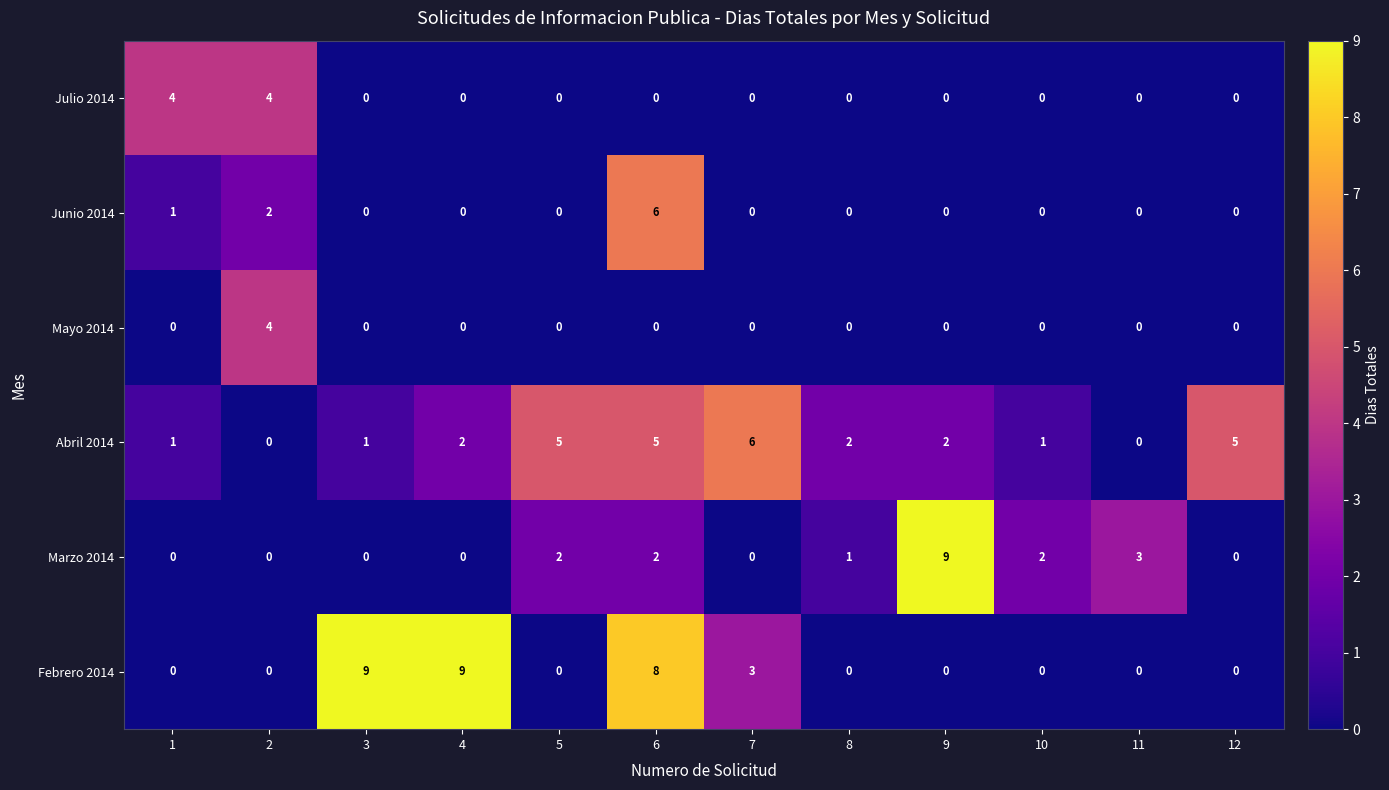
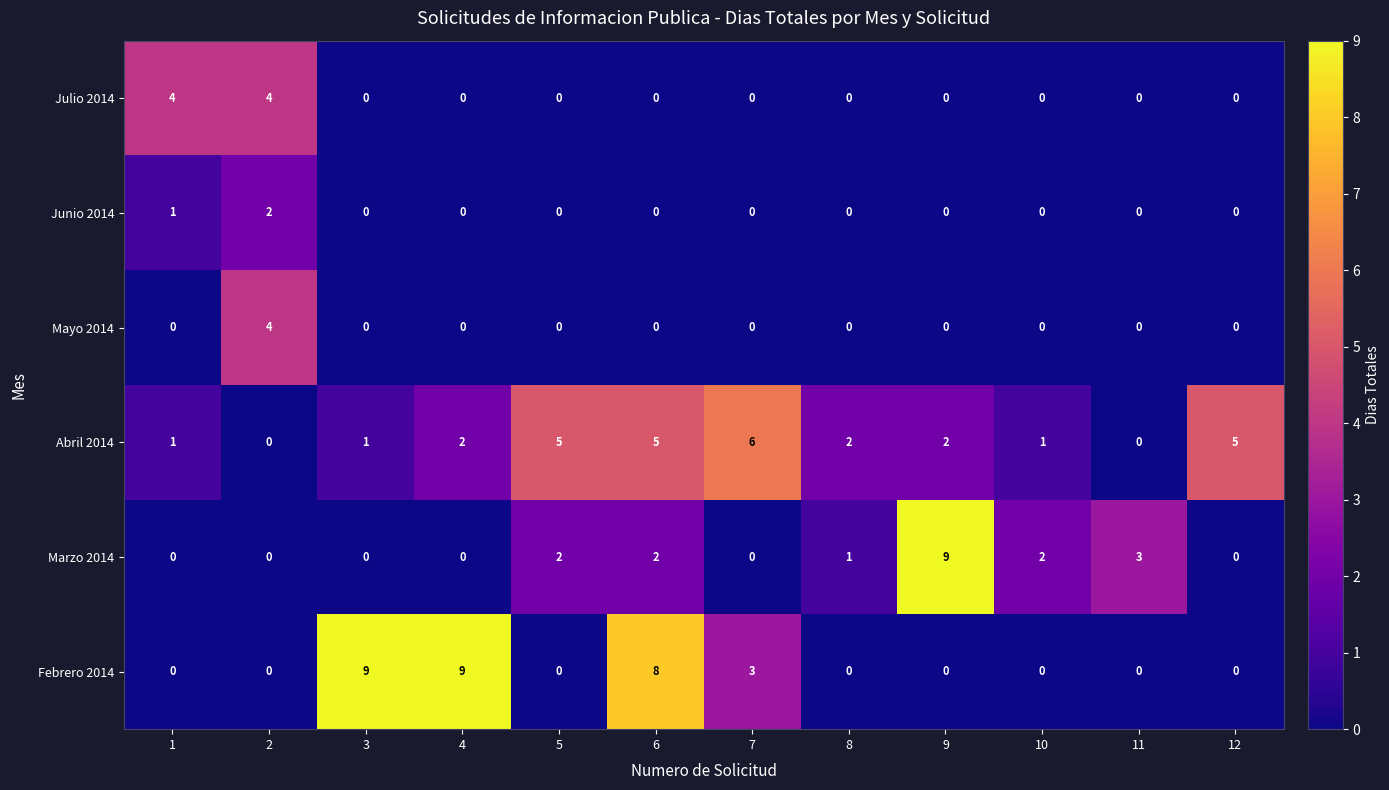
Junio 2014, 6: 6 -> 0
